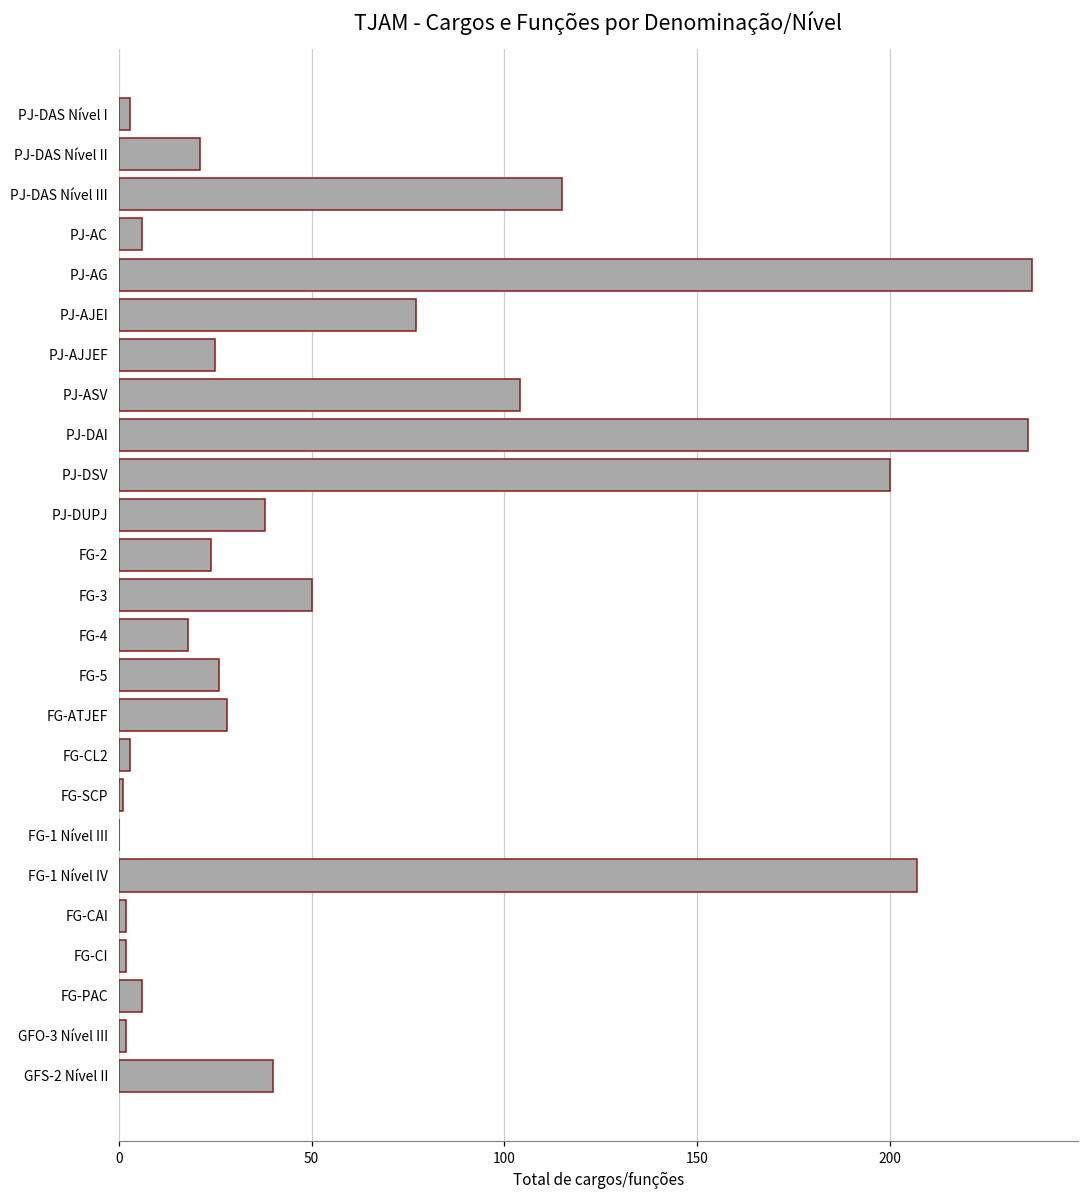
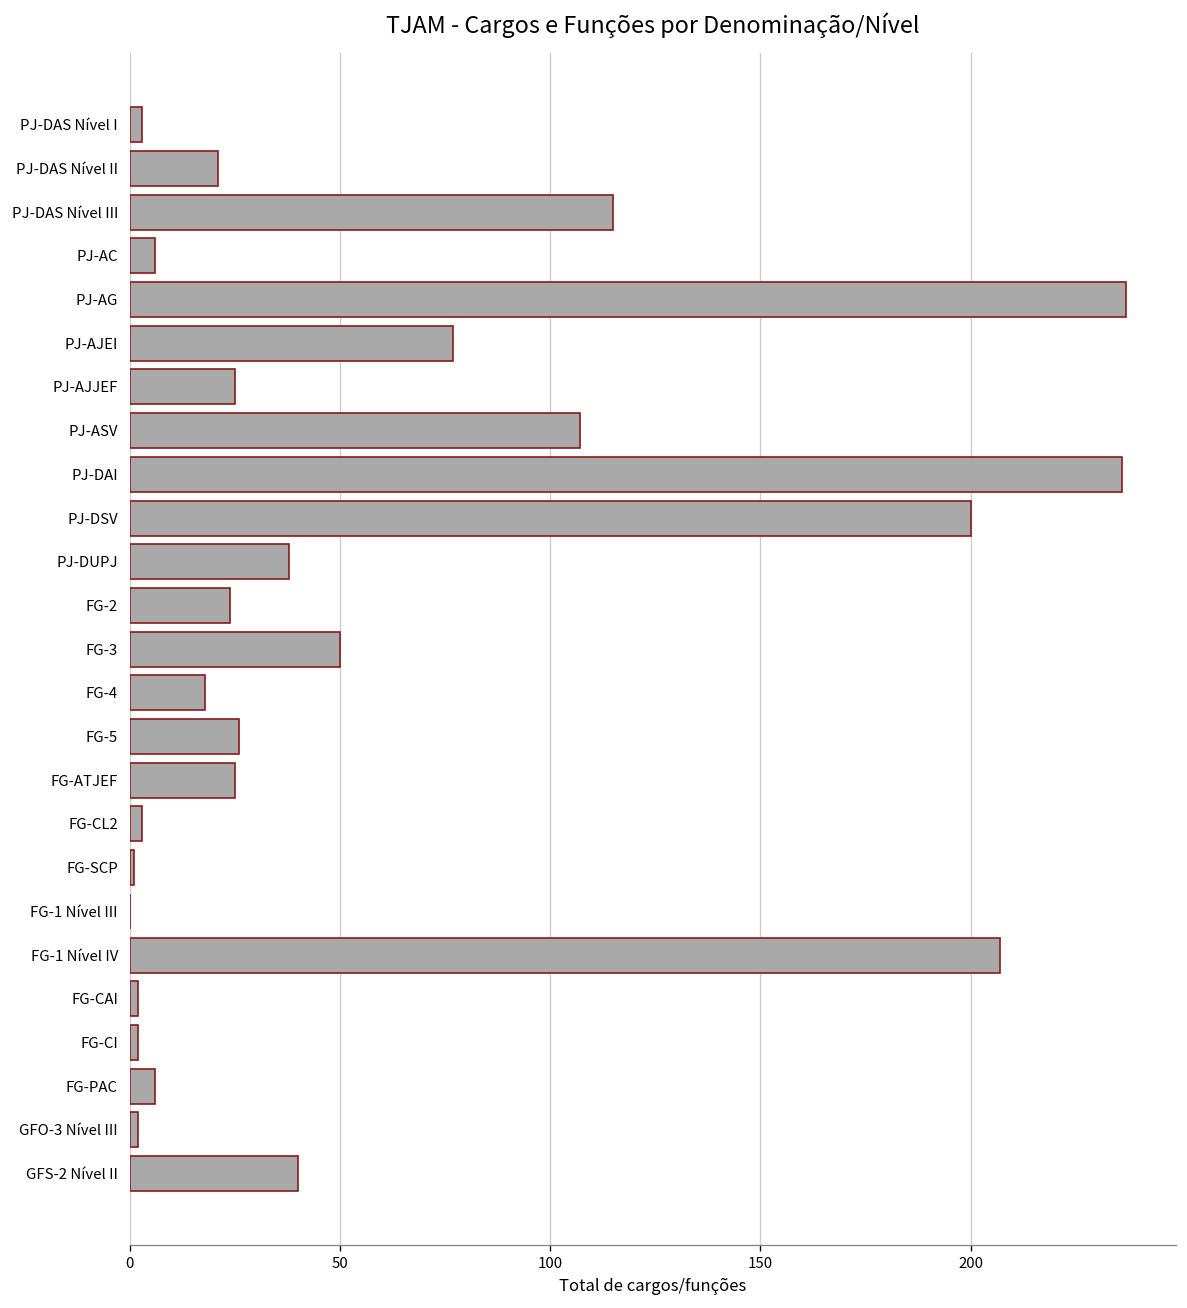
PJ-ASV: 104 -> 107
FG-ATJEF: 28 -> 25
